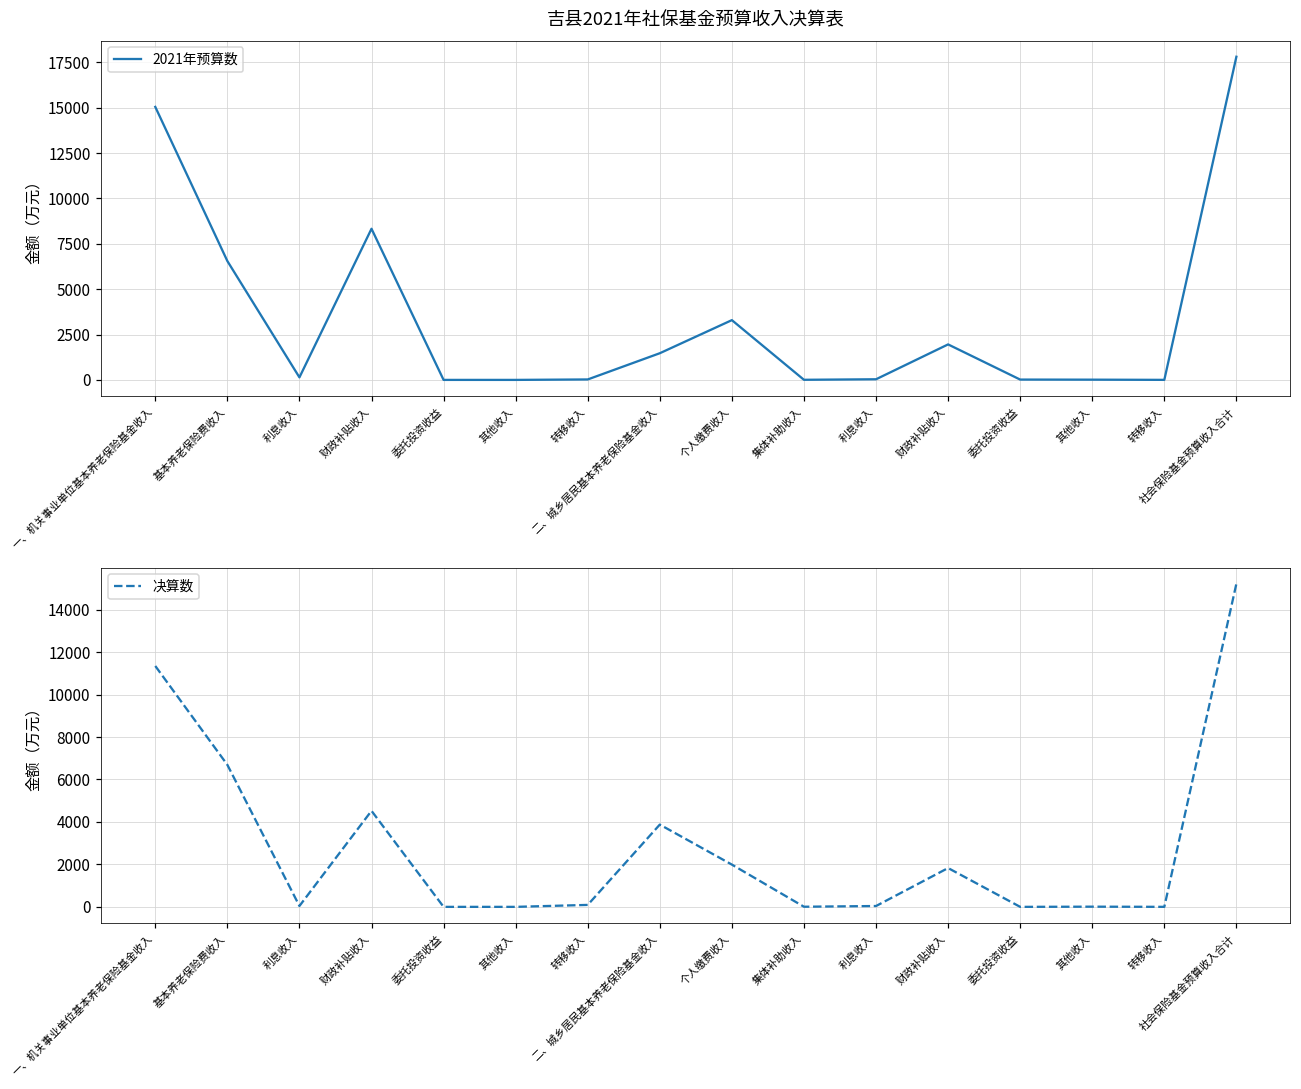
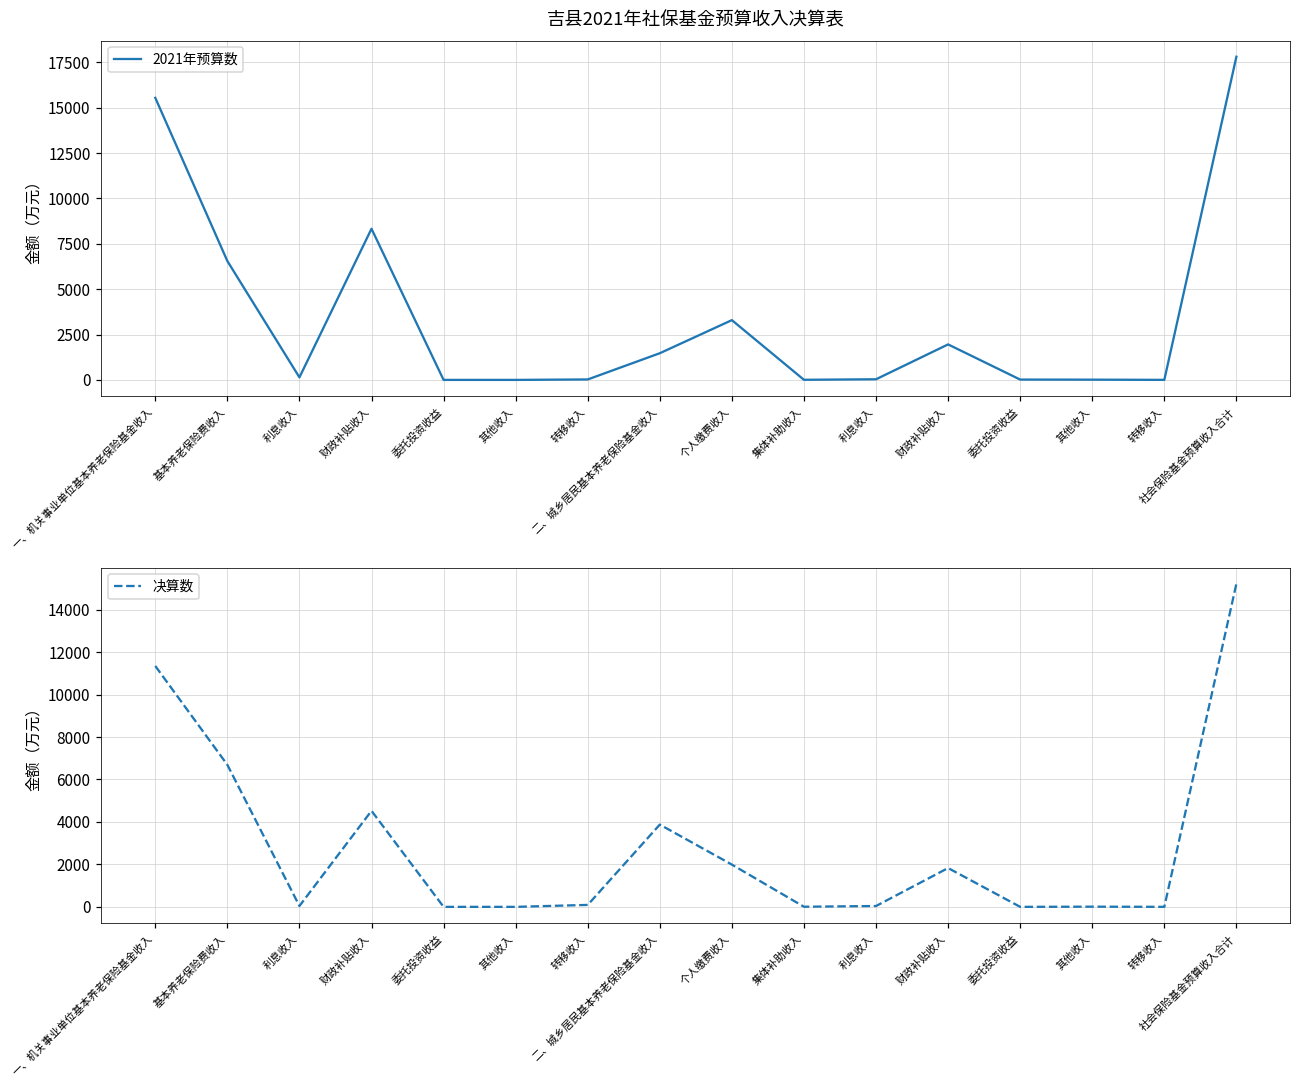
吉县2021年社保基金预算收入决算表, 一、机关事业单位基本养老保险基金收入: 15000 -> 15500
